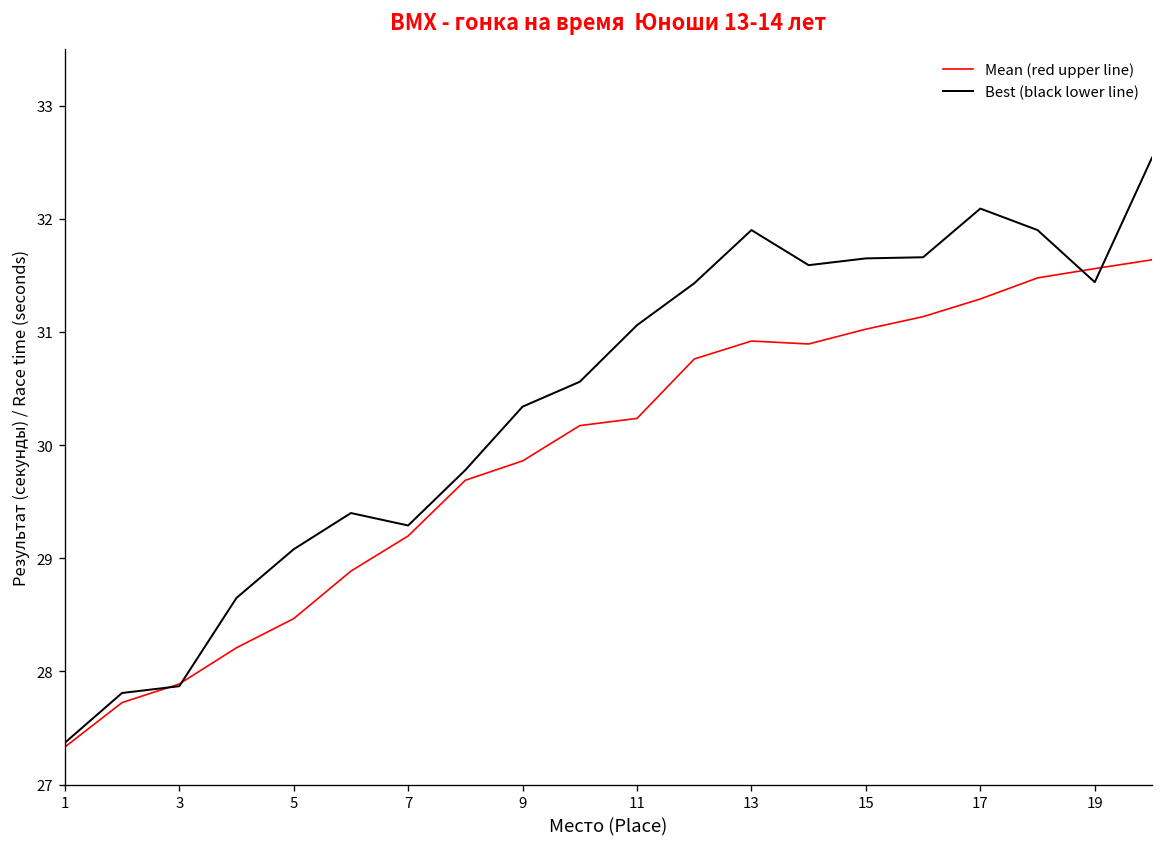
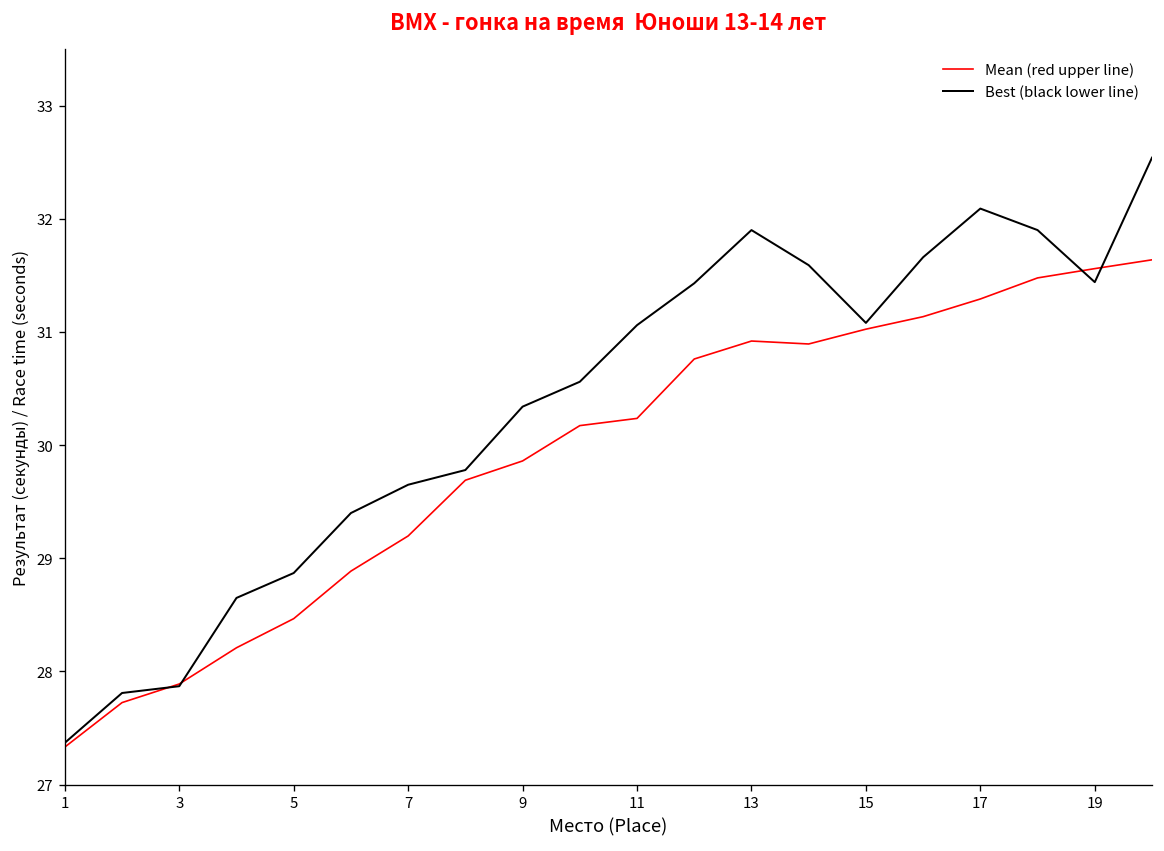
Best (black lower line), 5: 29.1 -> 28.9
Best (black lower line), 7: 29.3 -> 29.7
Best (black lower line), 15: 31.7 -> 31.1
